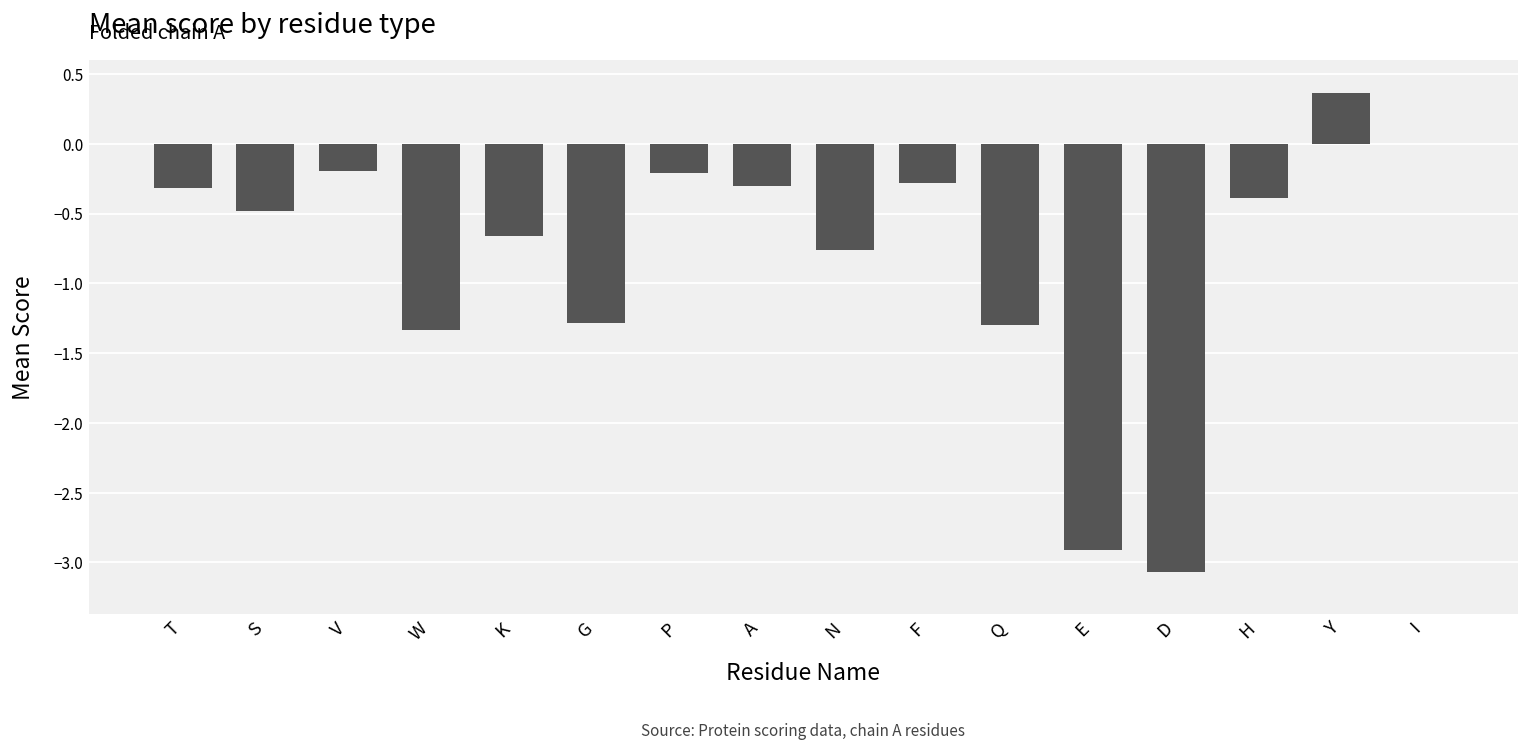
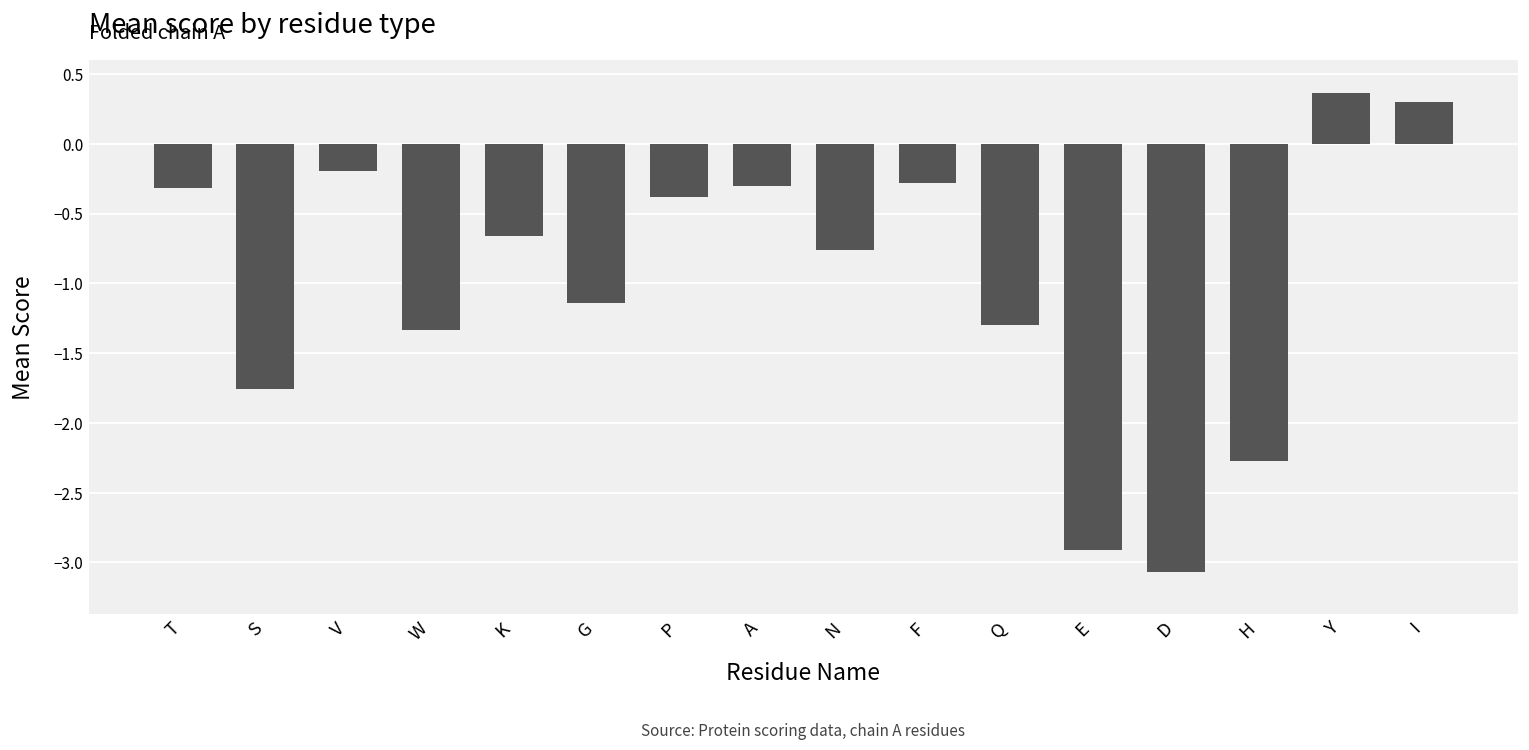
S: -0.48 -> -1.75
G: -1.28 -> -1.14
P: -0.21 -> -0.38
H: -0.39 -> -2.28
I: 0.0 -> 0.3
